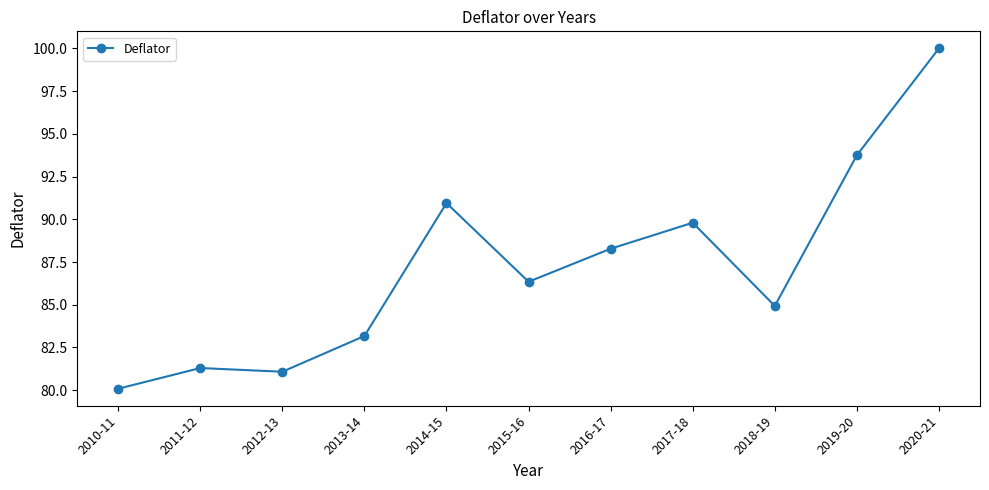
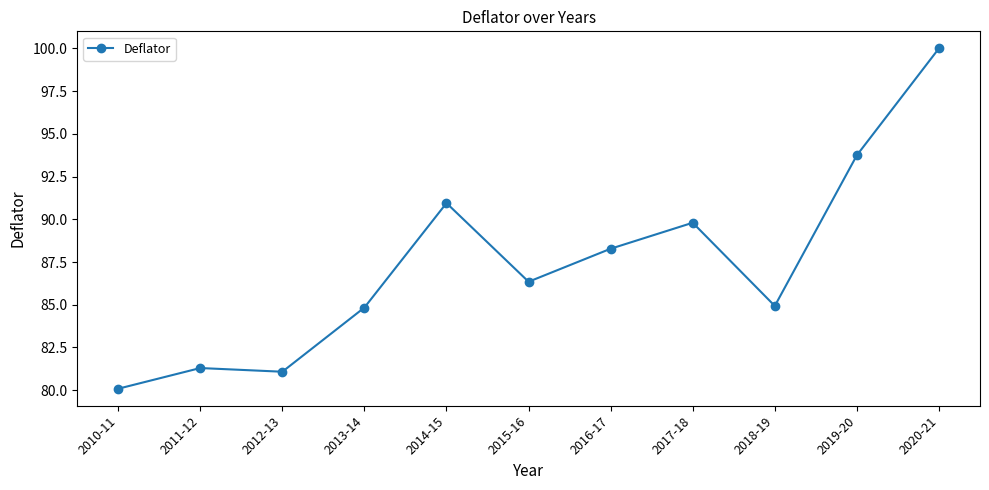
2013-14: 83.2 -> 84.8
